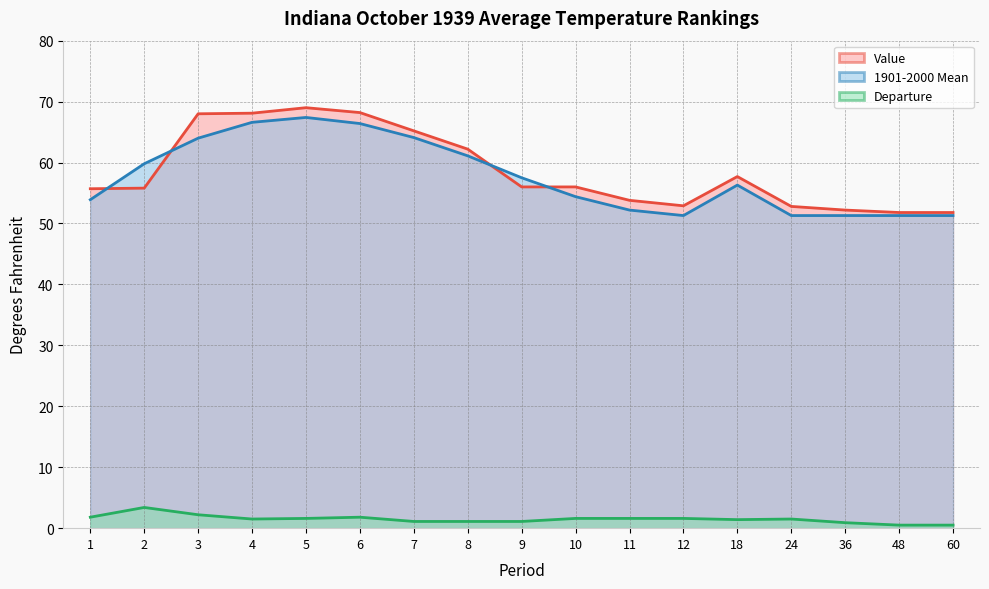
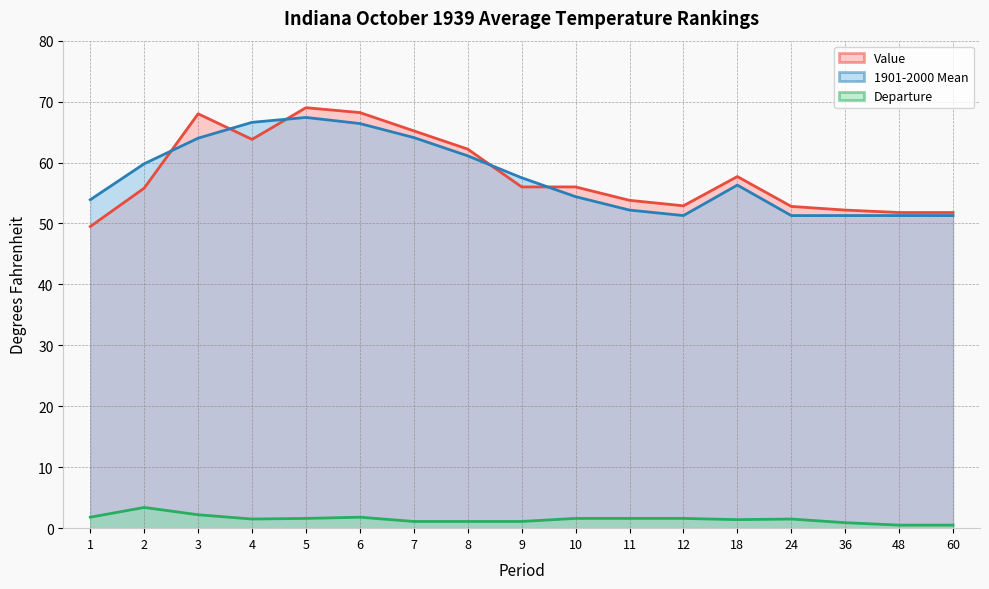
Value, 1: 56 -> 50
Value, 4: 68 -> 64
